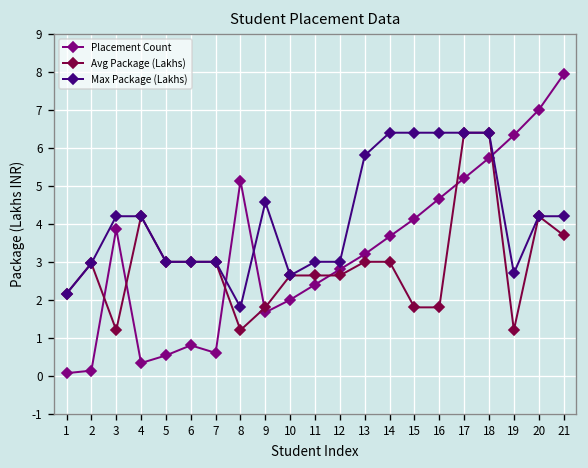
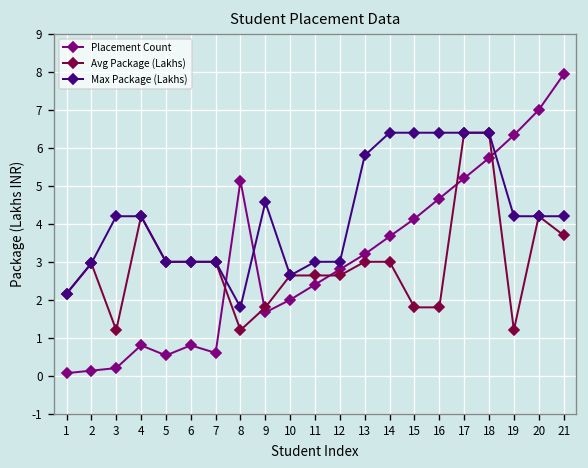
Placement Count, 3: 3.9 -> 0.2
Placement Count, 4: 0.3 -> 0.8
Max Package (Lakhs), 19: 2.7 -> 4.2
